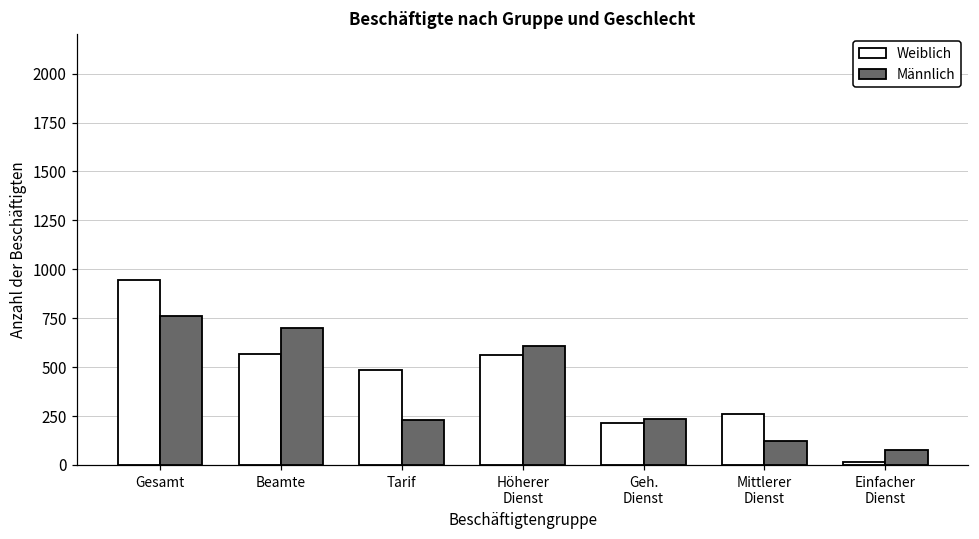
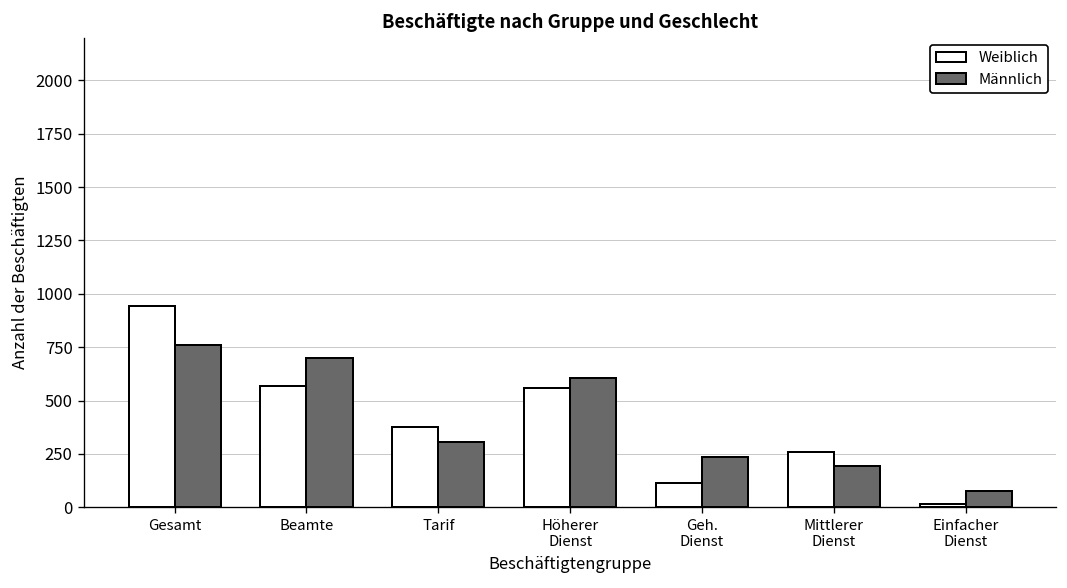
Weiblich, Tarif: 480 -> 380
Männlich, Tarif: 230 -> 310
Weiblich, Geh. Dienst: 220 -> 120
Männlich, Mittlerer Dienst: 130 -> 200
